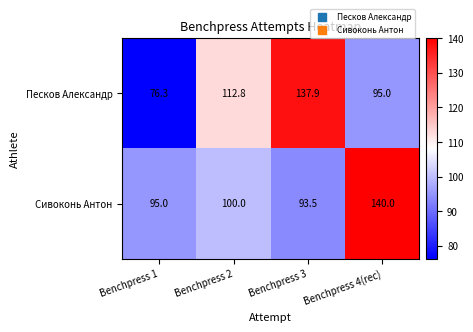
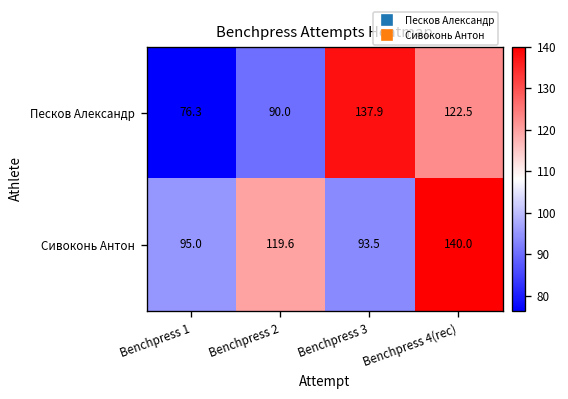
Песков Александр, Benchpress 2: 112.8 -> 90.0
Песков Александр, Benchpress 4(rec): 95.0 -> 122.5
Сивоконь Антон, Benchpress 2: 100.0 -> 119.6
